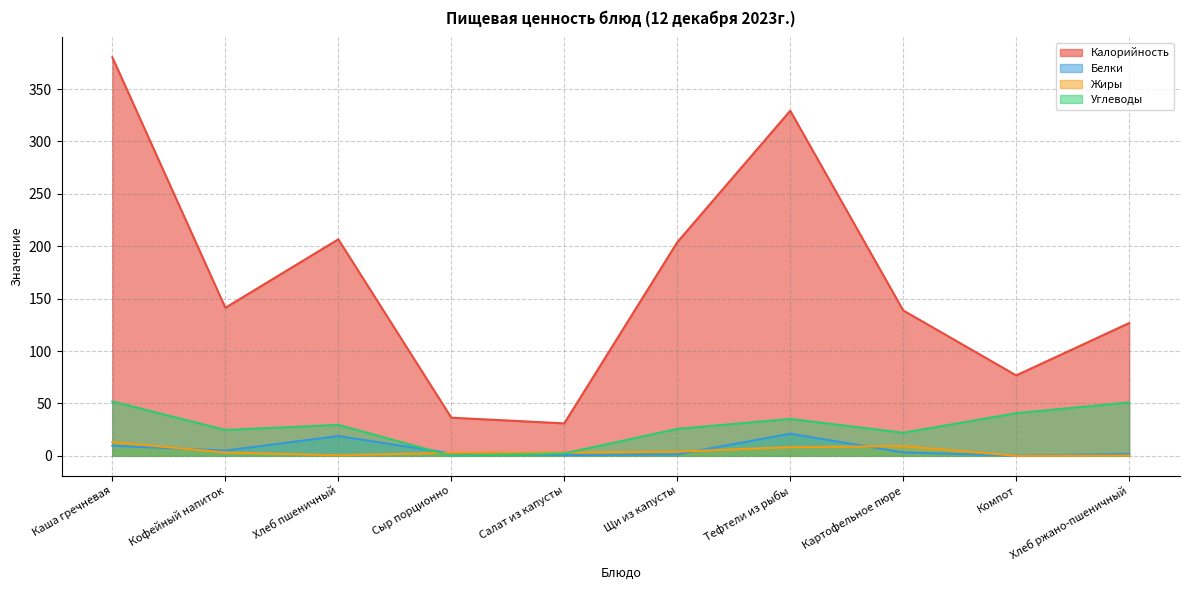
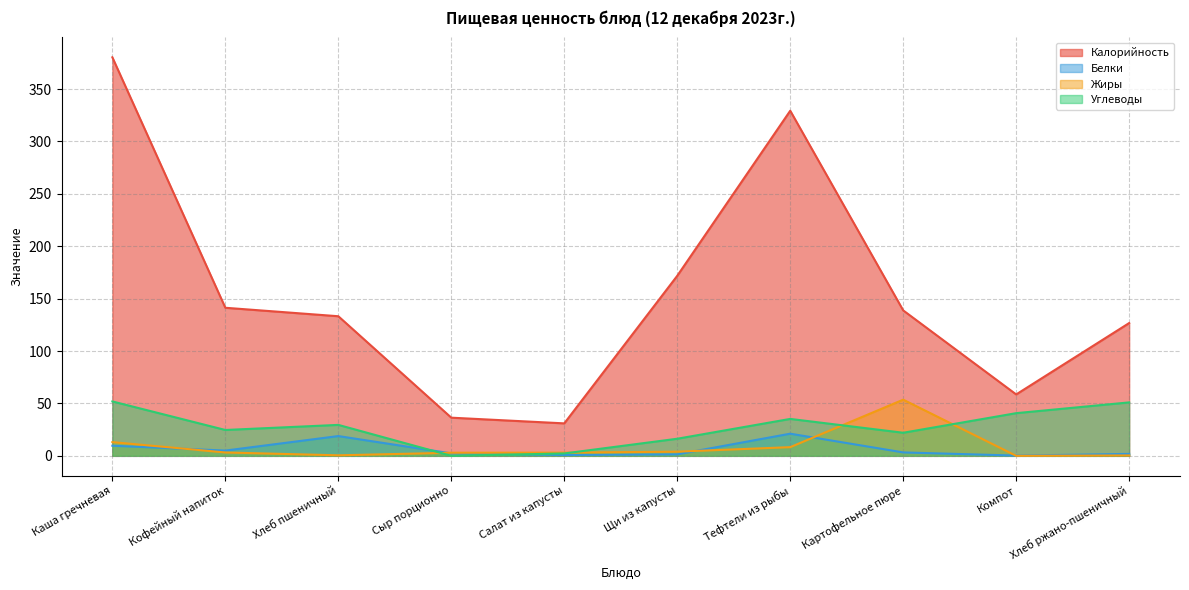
Калорийность, Хлеб пшеничный: 207 -> 133
Калорийность, Щи из капусты: 204 -> 172
Углеводы, Щи из капусты: 26 -> 16
Жиры, Картофельное пюре: 9 -> 54
Калорийность, Компот: 77 -> 59
